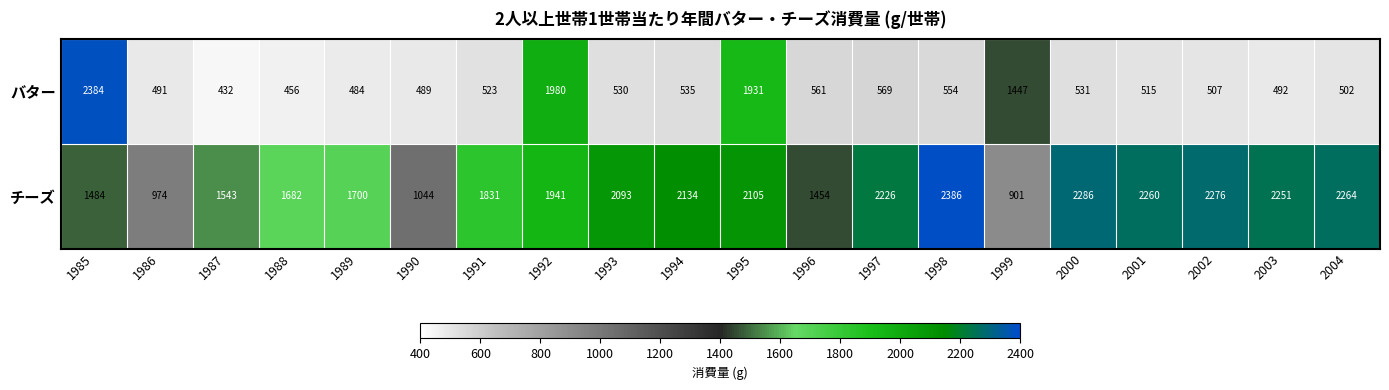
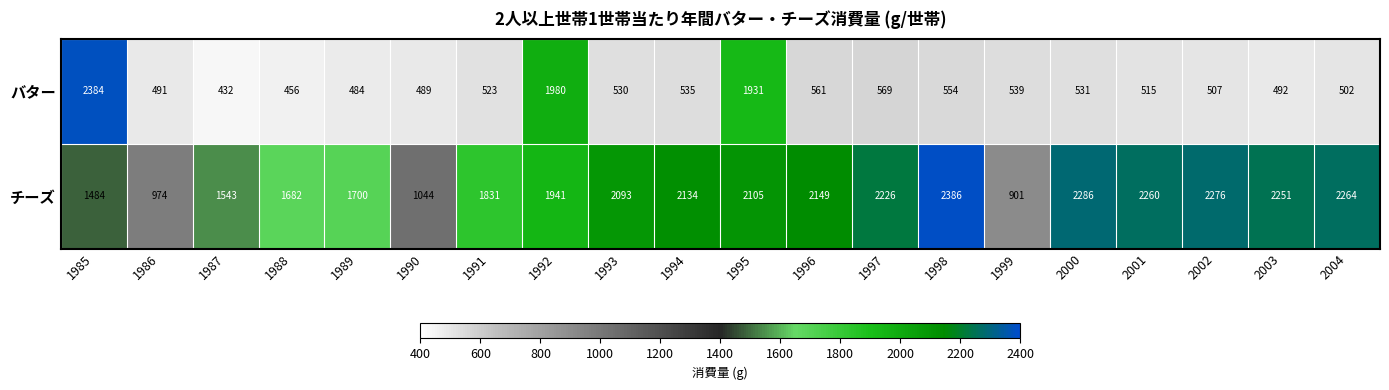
バター, 1999: 1447 -> 539
チーズ, 1996: 1454 -> 2149
